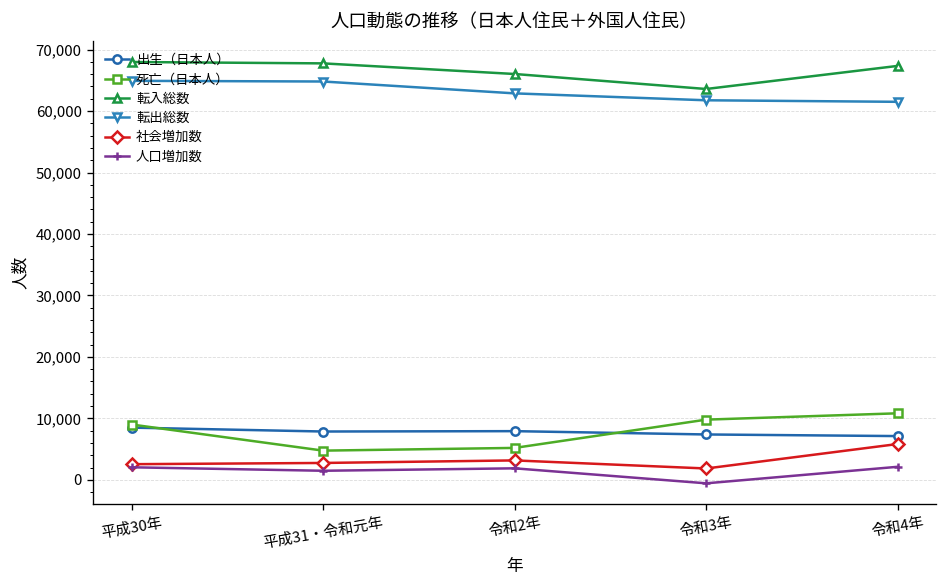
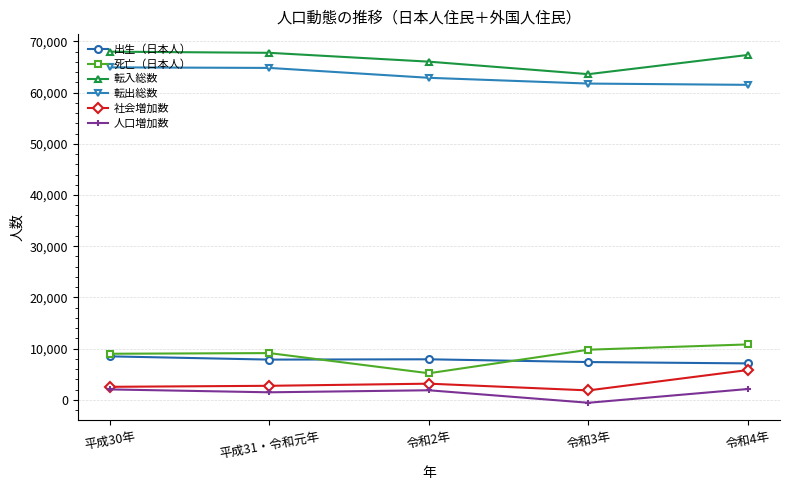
死亡（日本人）, 平成31・令和元年: 5,000 -> 9,000
